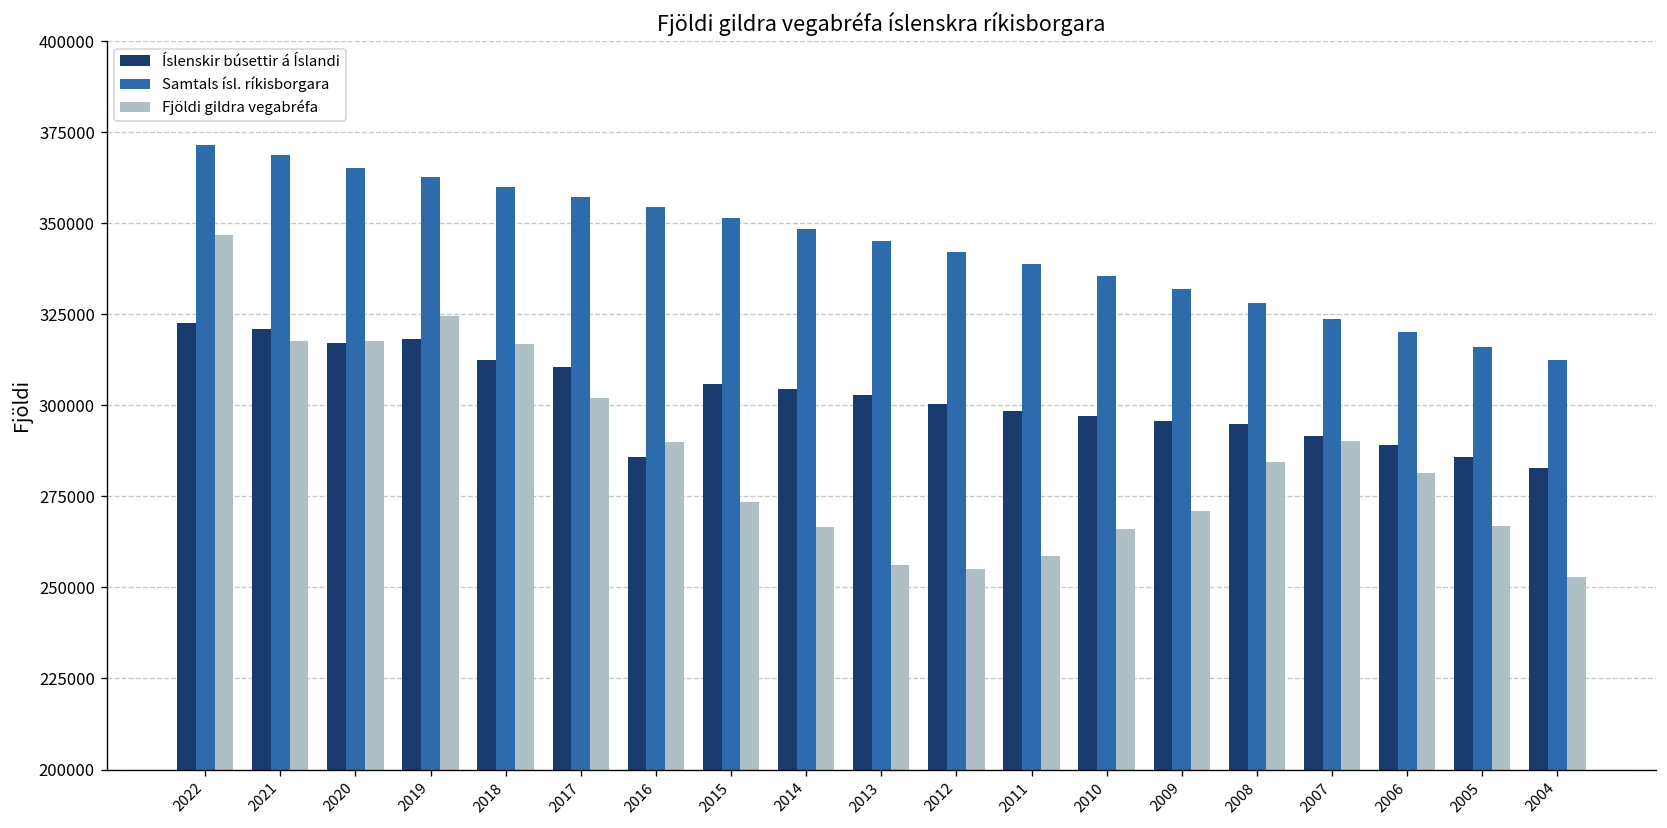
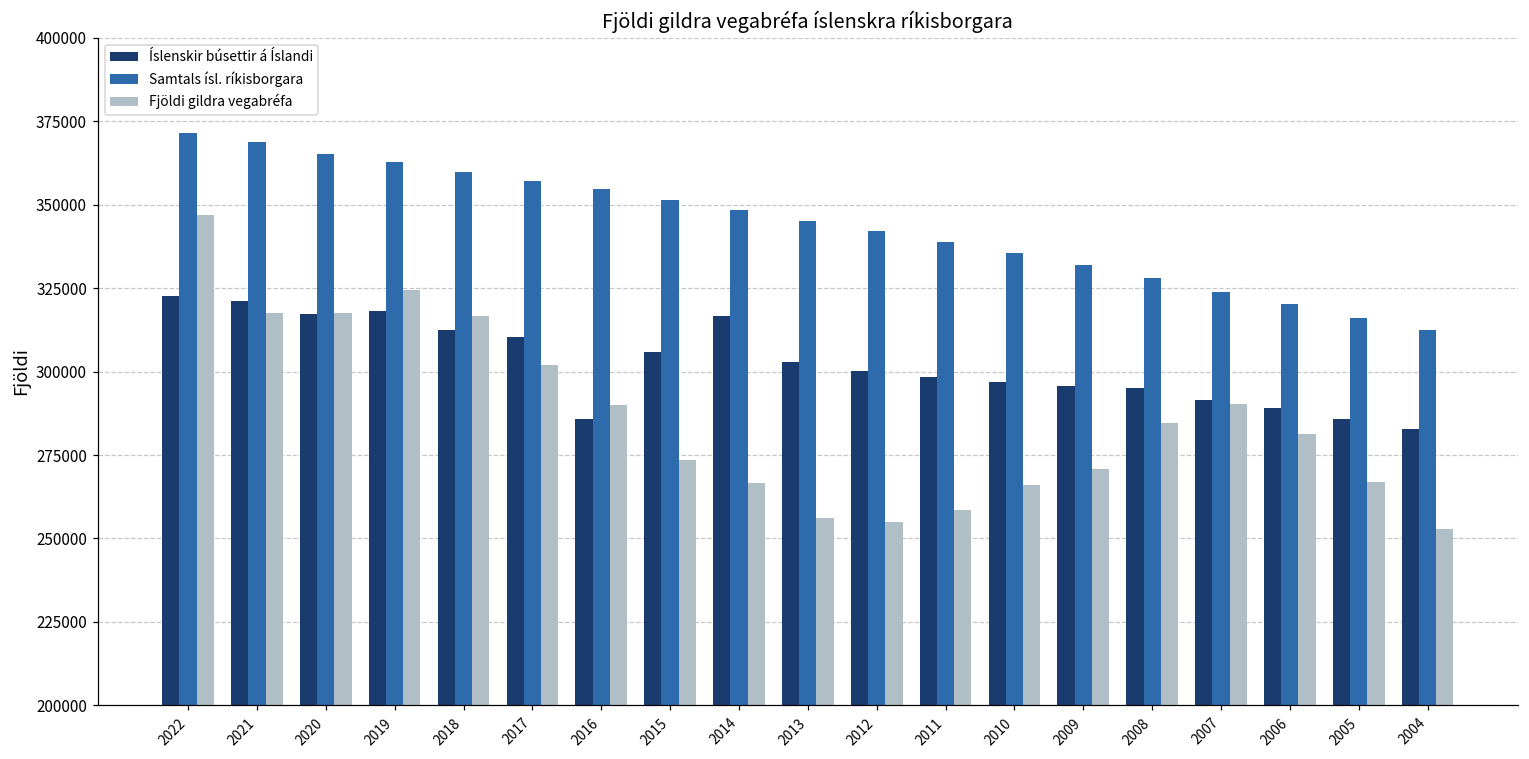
Íslenskir búsettir á Íslandi, 2014: 305000 -> 317000
